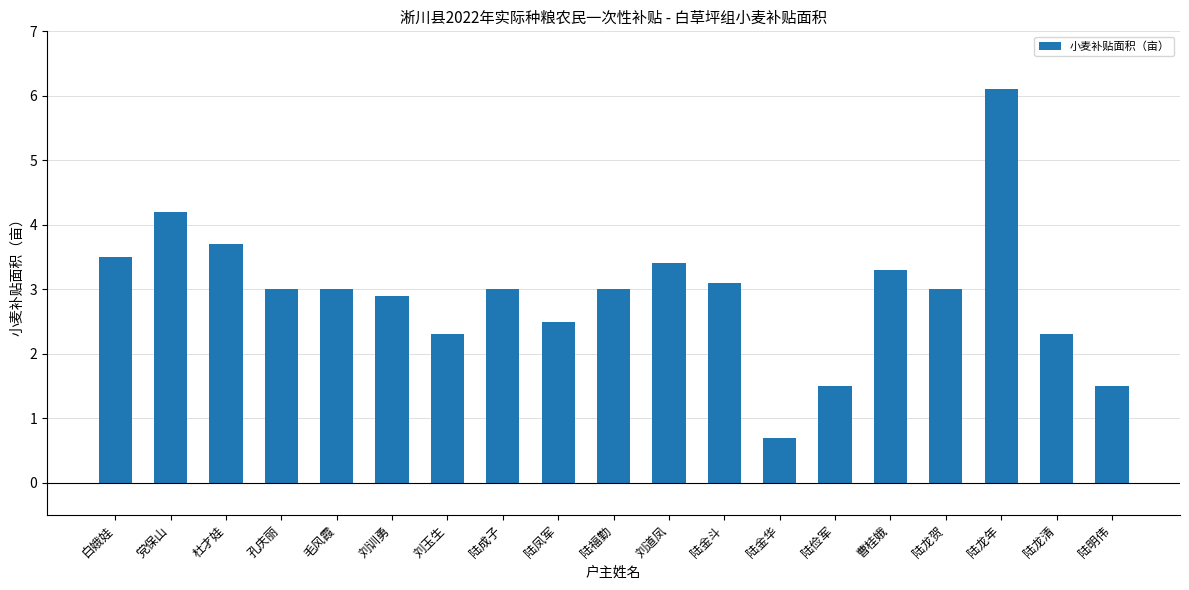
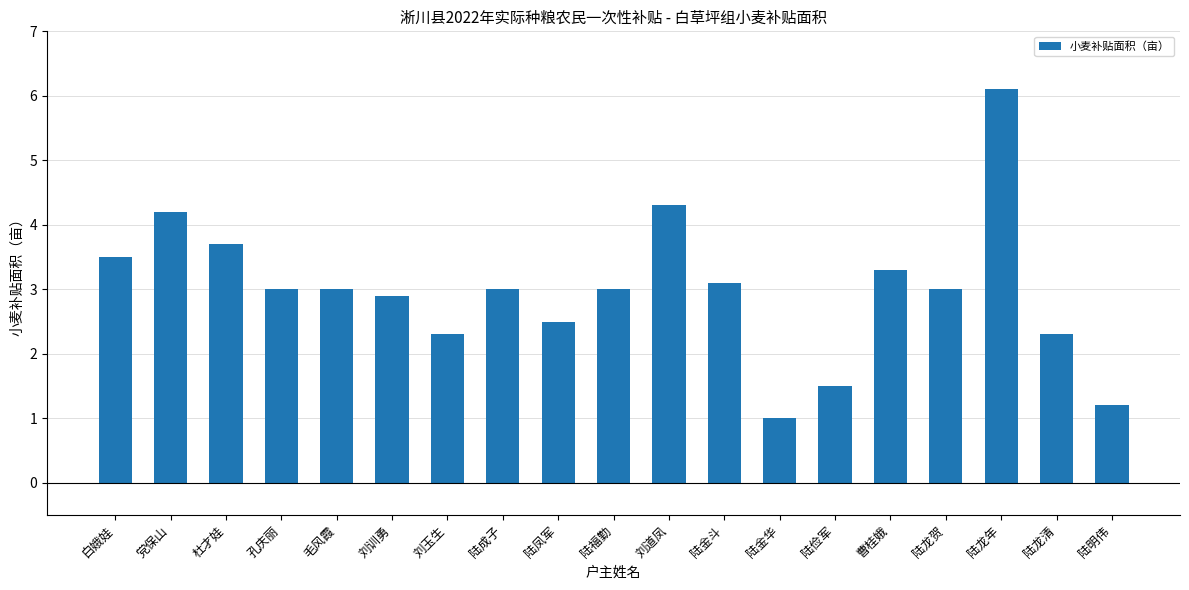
刘道凤: 3.4 -> 4.3
陆金华: 0.7 -> 1.0
陆明伟: 1.5 -> 1.2
